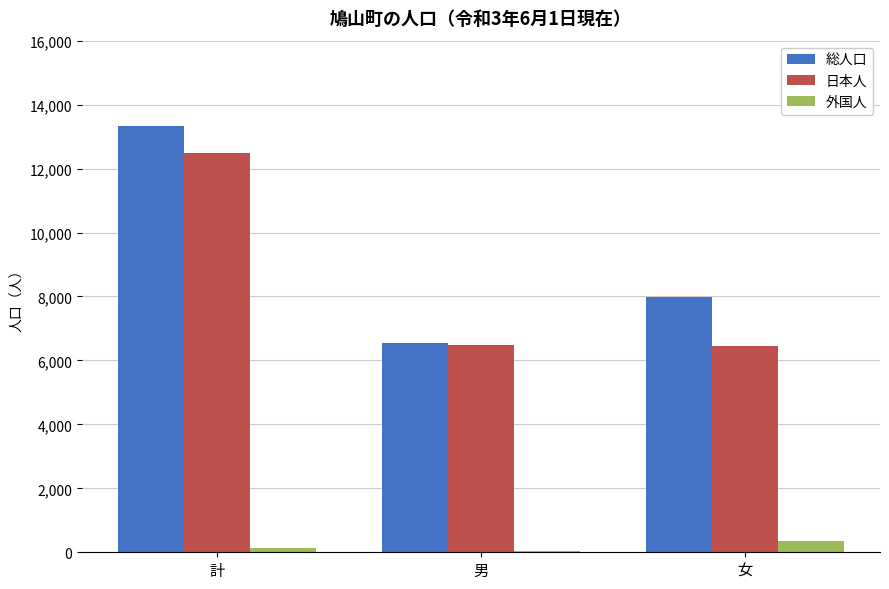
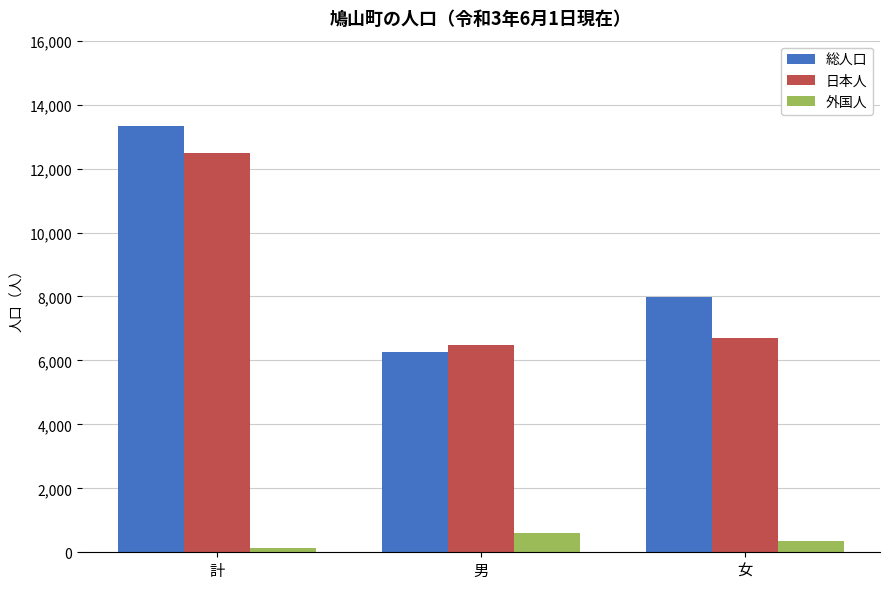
総人口, 男: 6,500 -> 6,300
外国人, 男: 0 -> 600
日本人, 女: 6,500 -> 6,700
